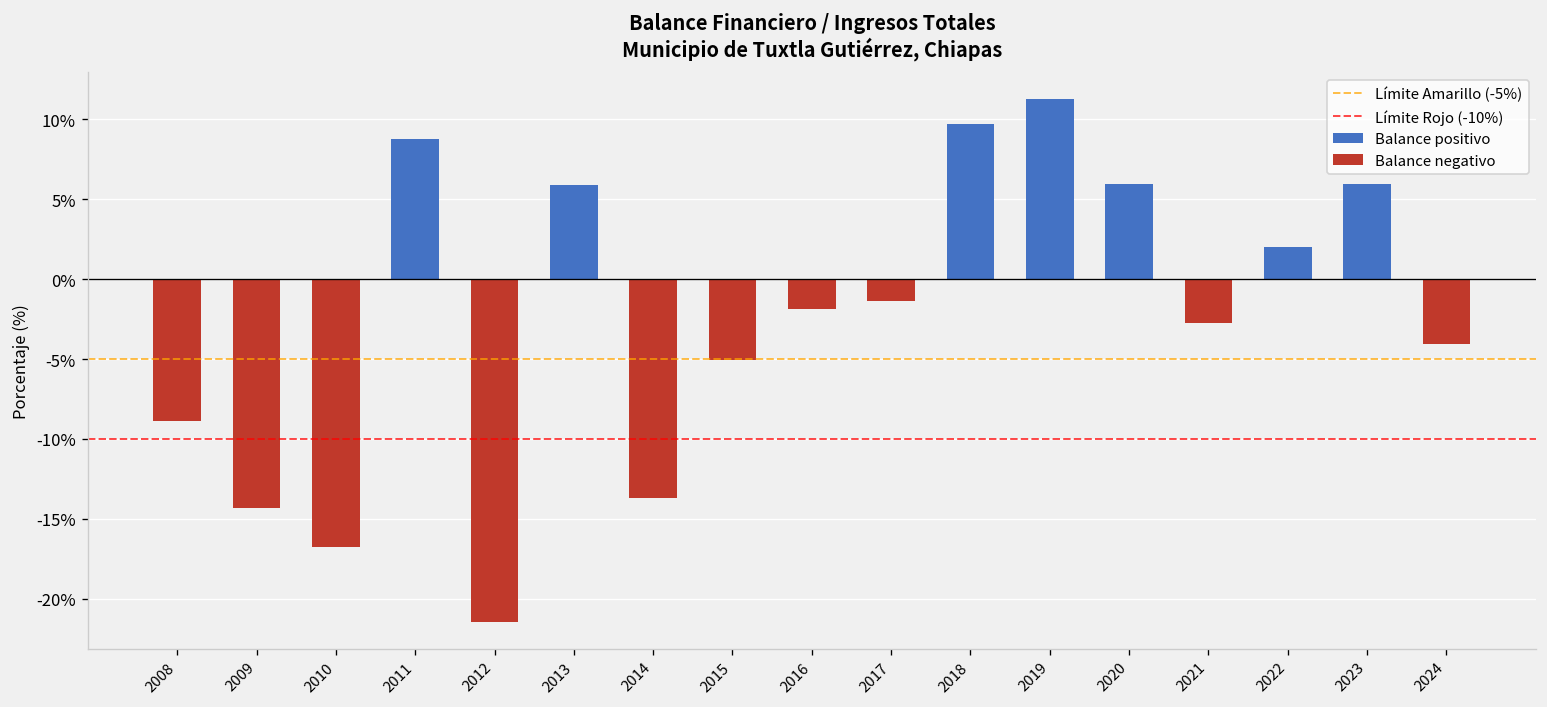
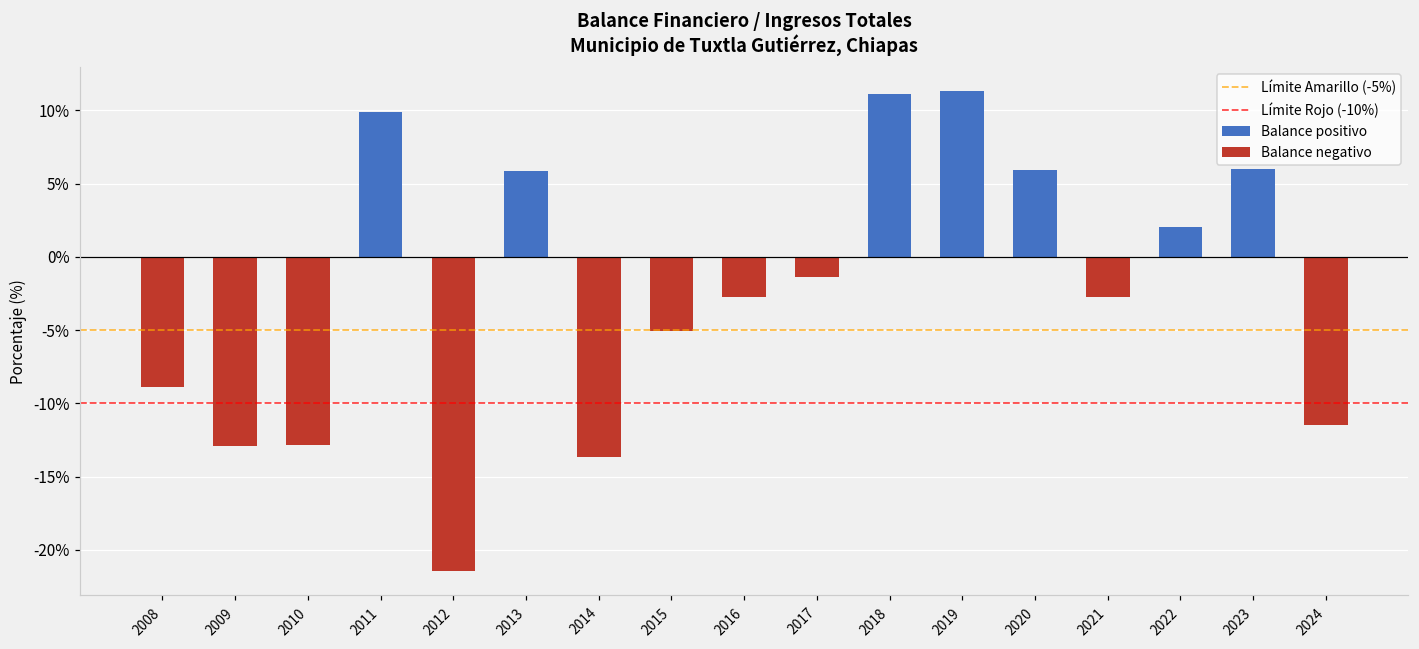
Balance negativo, 2009: -14.3% -> -12.9%
Balance negativo, 2010: -16.8% -> -12.8%
Balance positivo, 2011: 8.8% -> 9.9%
Balance negativo, 2016: -1.9% -> -2.7%
Balance positivo, 2018: 9.7% -> 11.1%
Balance negativo, 2024: -4.0% -> -11.5%
